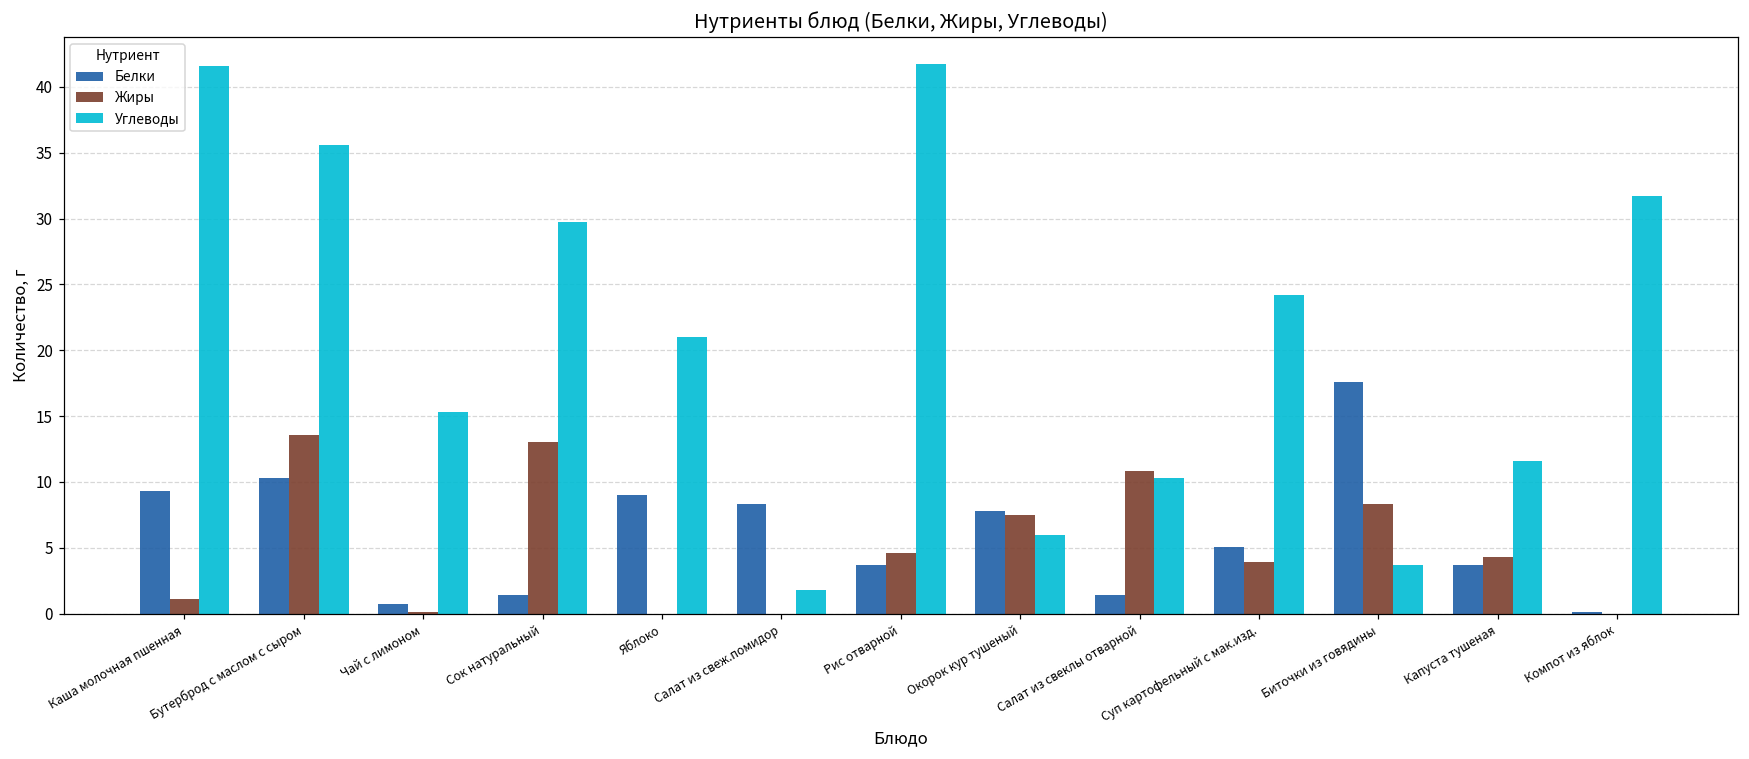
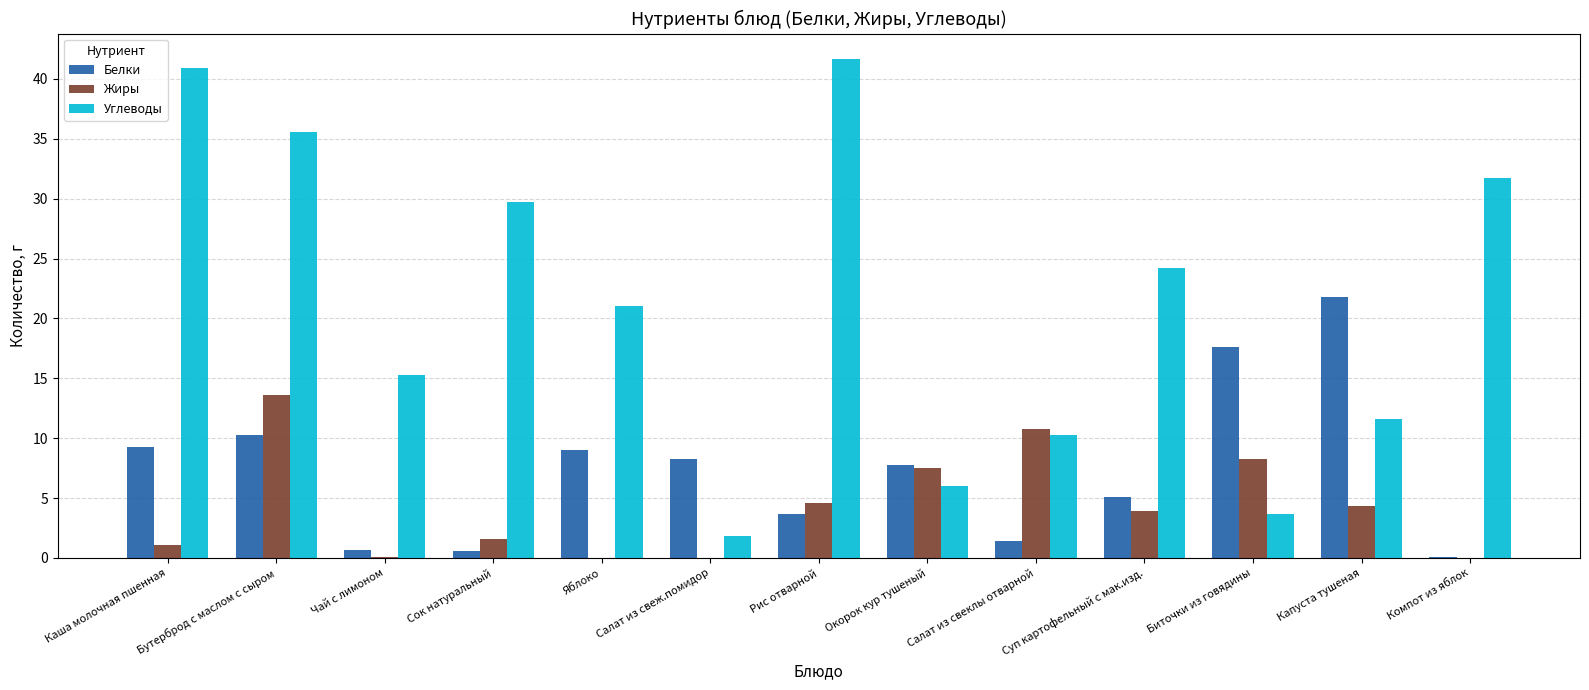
Углеводы, Каша молочная пшенная: 41.6 -> 40.9
Белки, Сок натуральный: 1.4 -> 0.6
Жиры, Сок натуральный: 13.0 -> 1.6
Белки, Капуста тушеная: 3.7 -> 21.8
